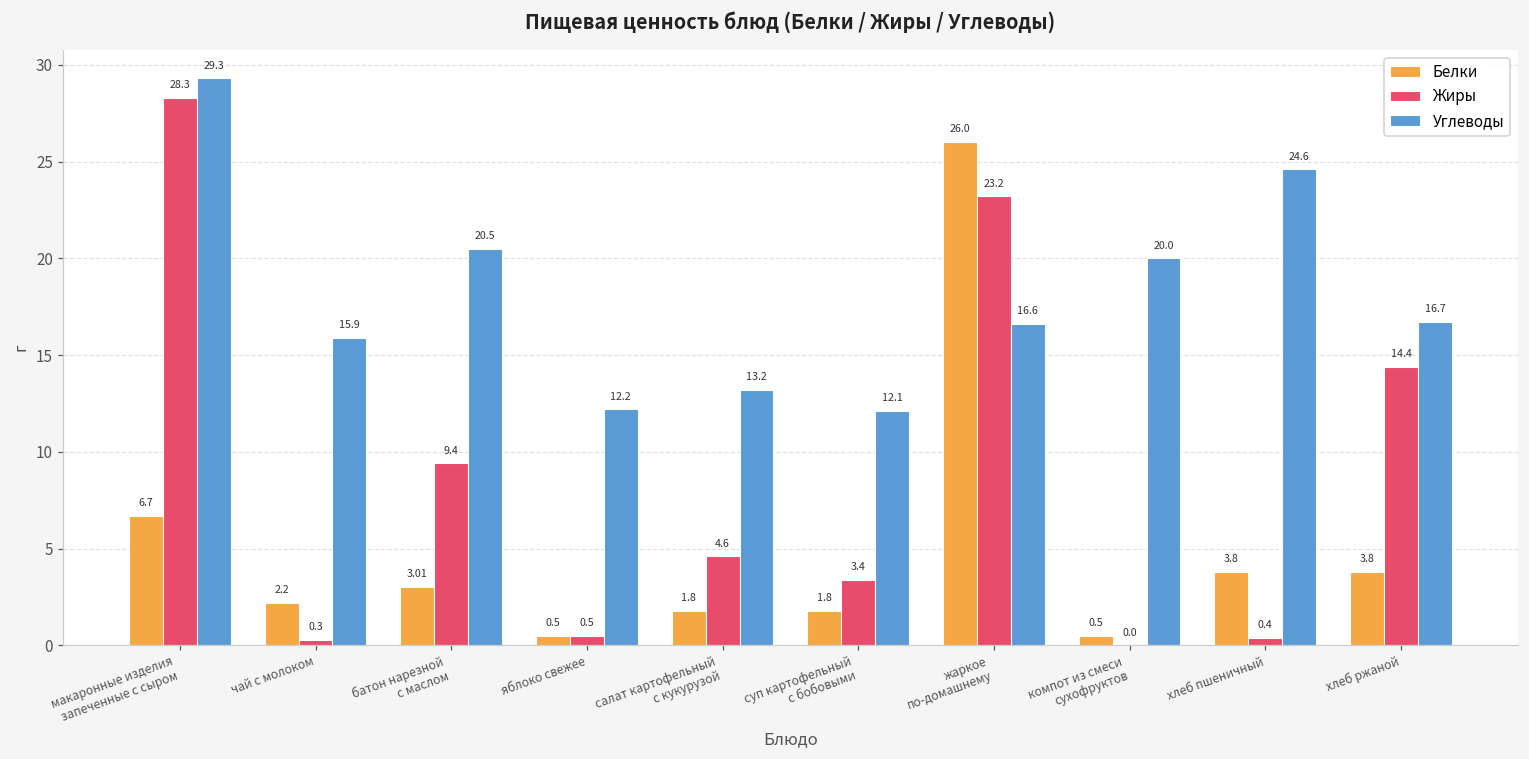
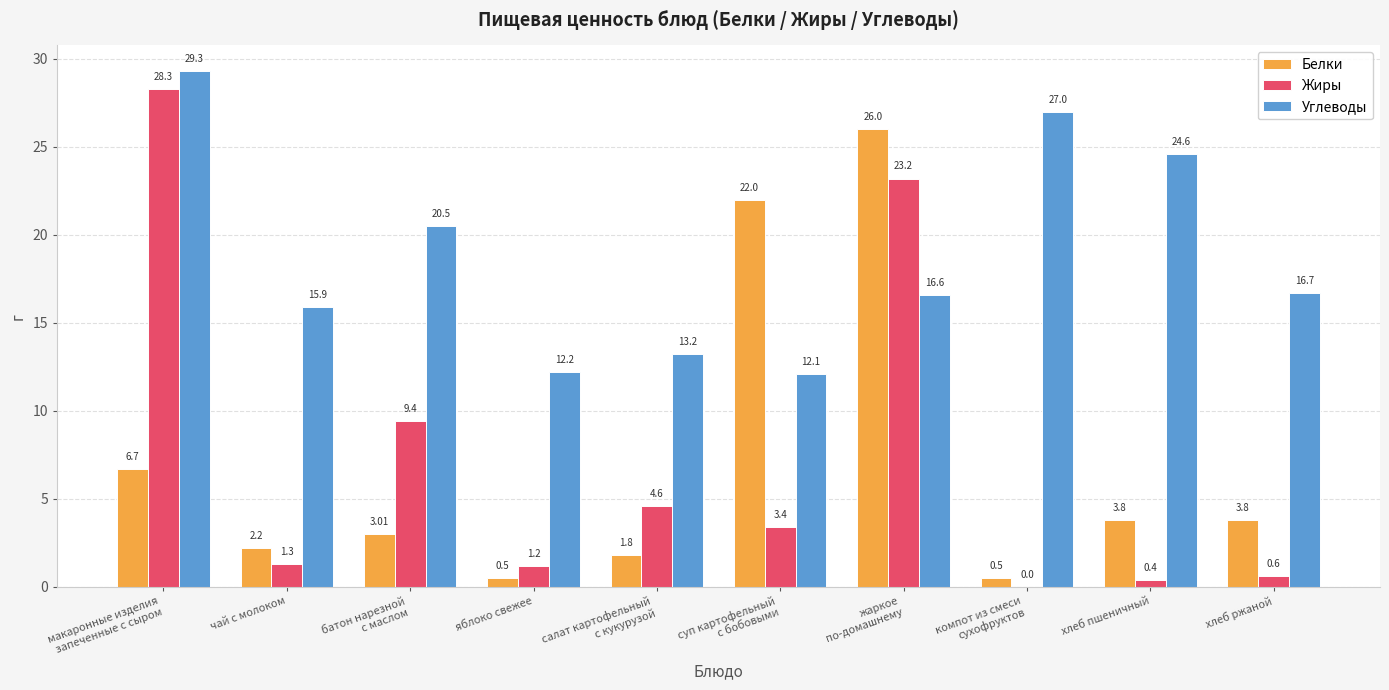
Жиры, чай с молоком: 0.3 -> 1.3
Жиры, яблоко свежее: 0.5 -> 1.2
Белки, суп картофельный с бобовыми: 1.8 -> 22.0
Углеводы, компот из смеси сухофруктов: 20.0 -> 27.0
Жиры, хлеб ржаной: 14.4 -> 0.6
